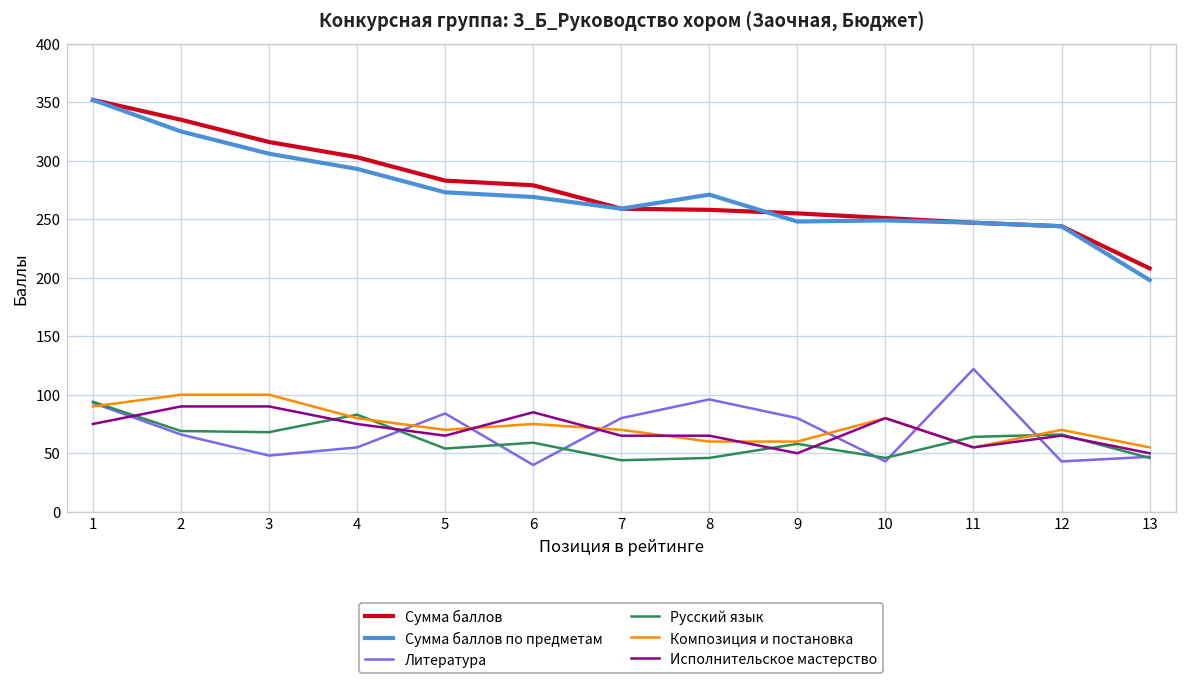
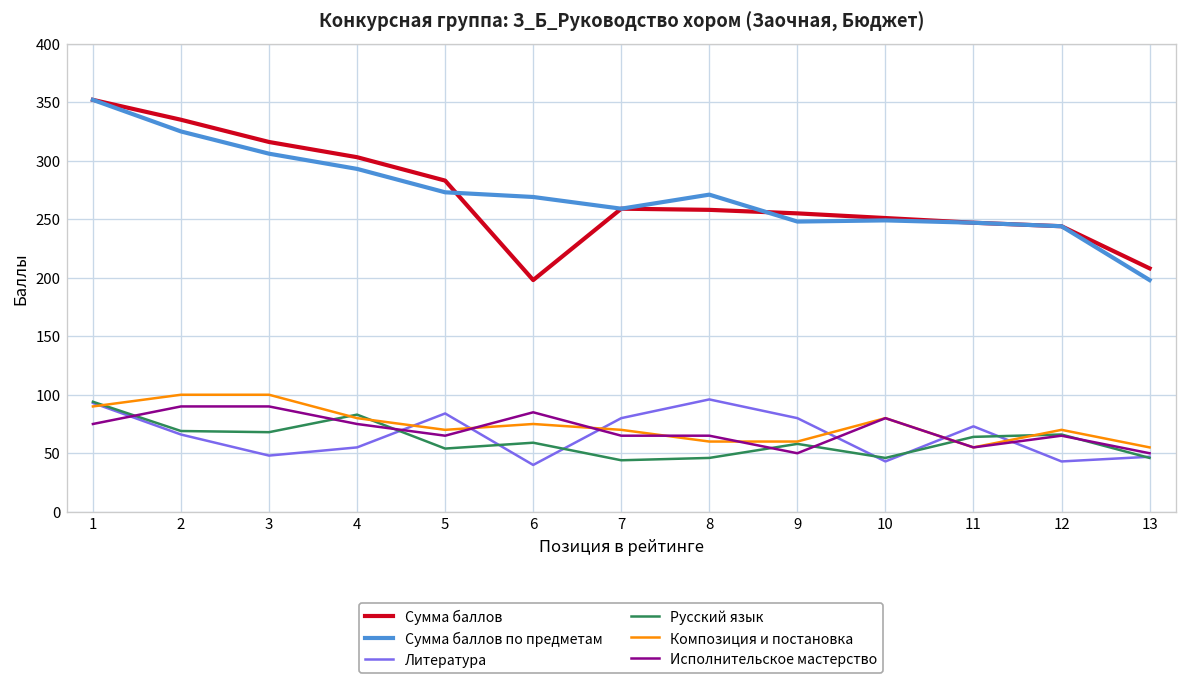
Сумма баллов, 6: 280 -> 200
Литература, 11: 120 -> 70
